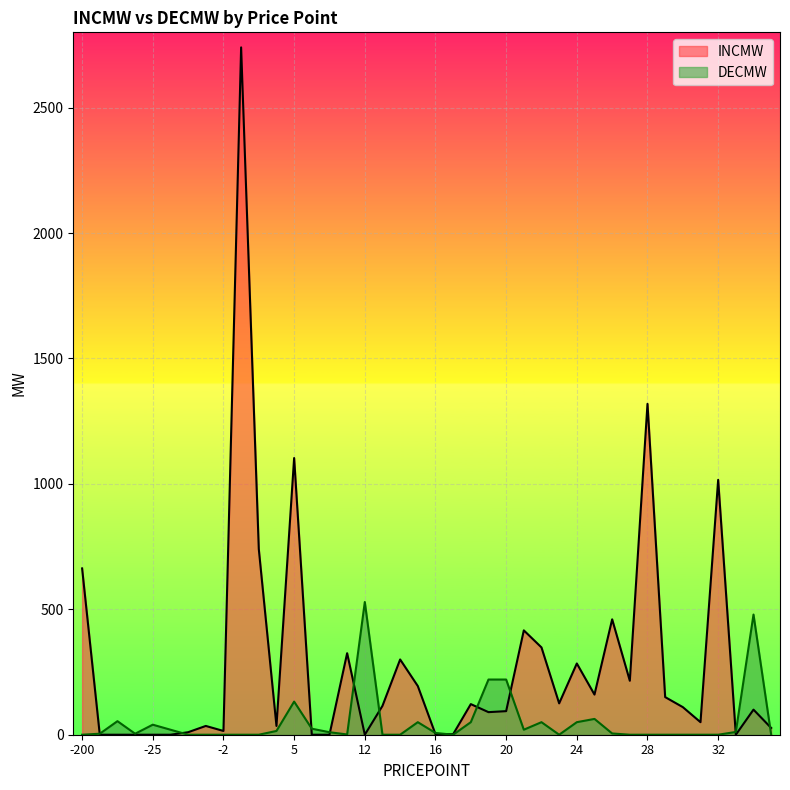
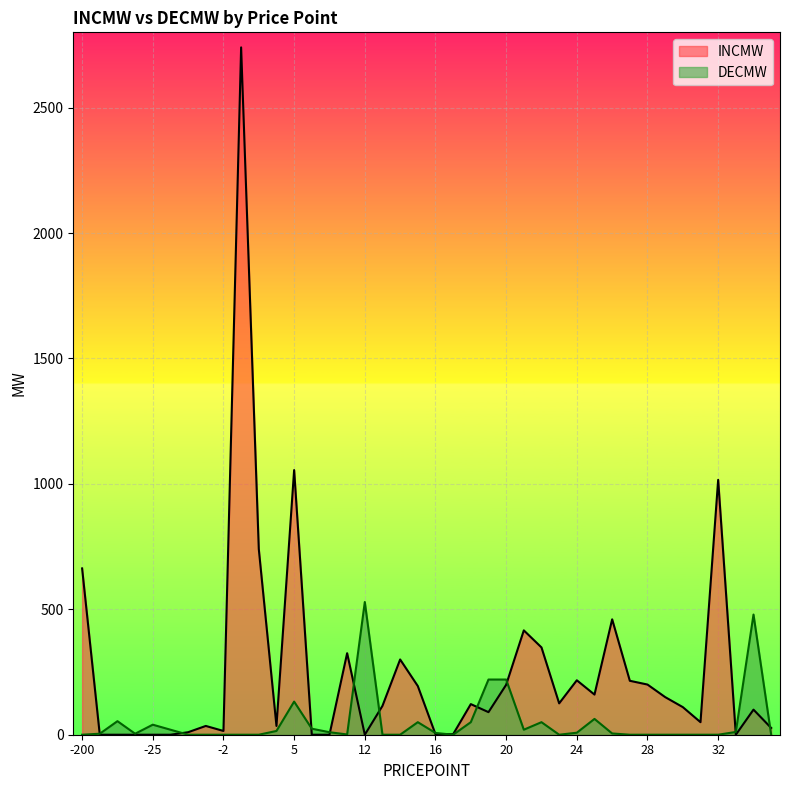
INCMW, 5: 1100 -> 1060
INCMW, 20: 90 -> 200
INCMW, 24: 280 -> 220
DECMW, 24: 50 -> 10
INCMW, 28: 1320 -> 200
